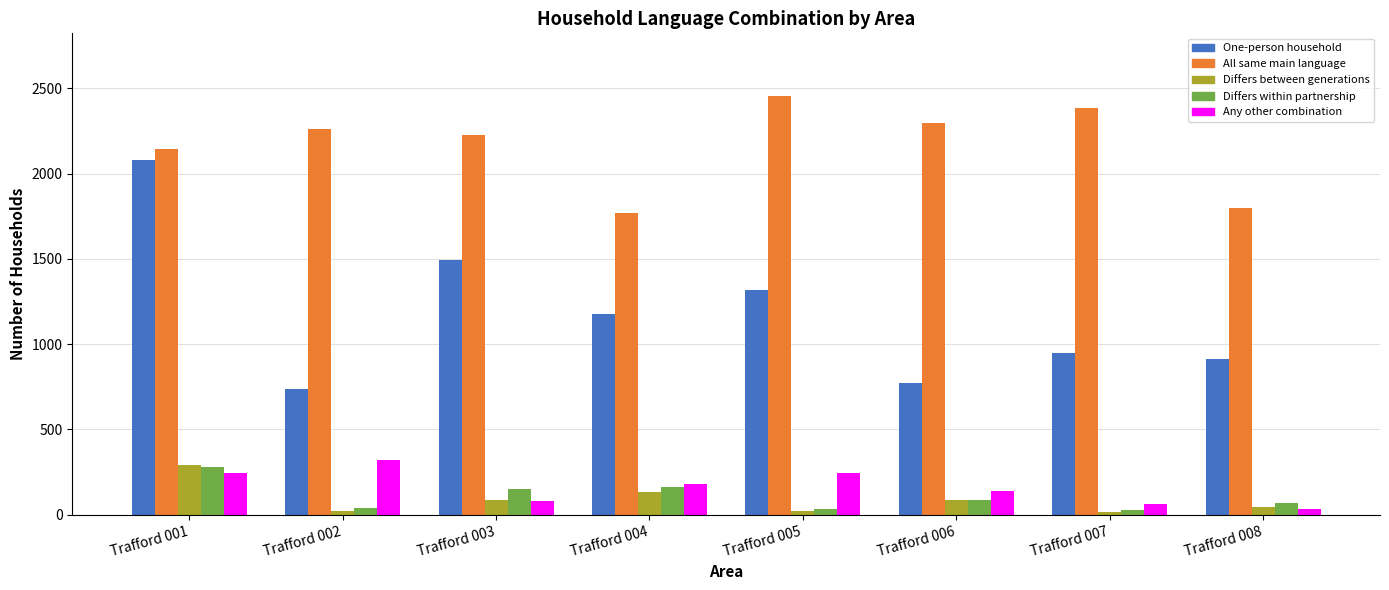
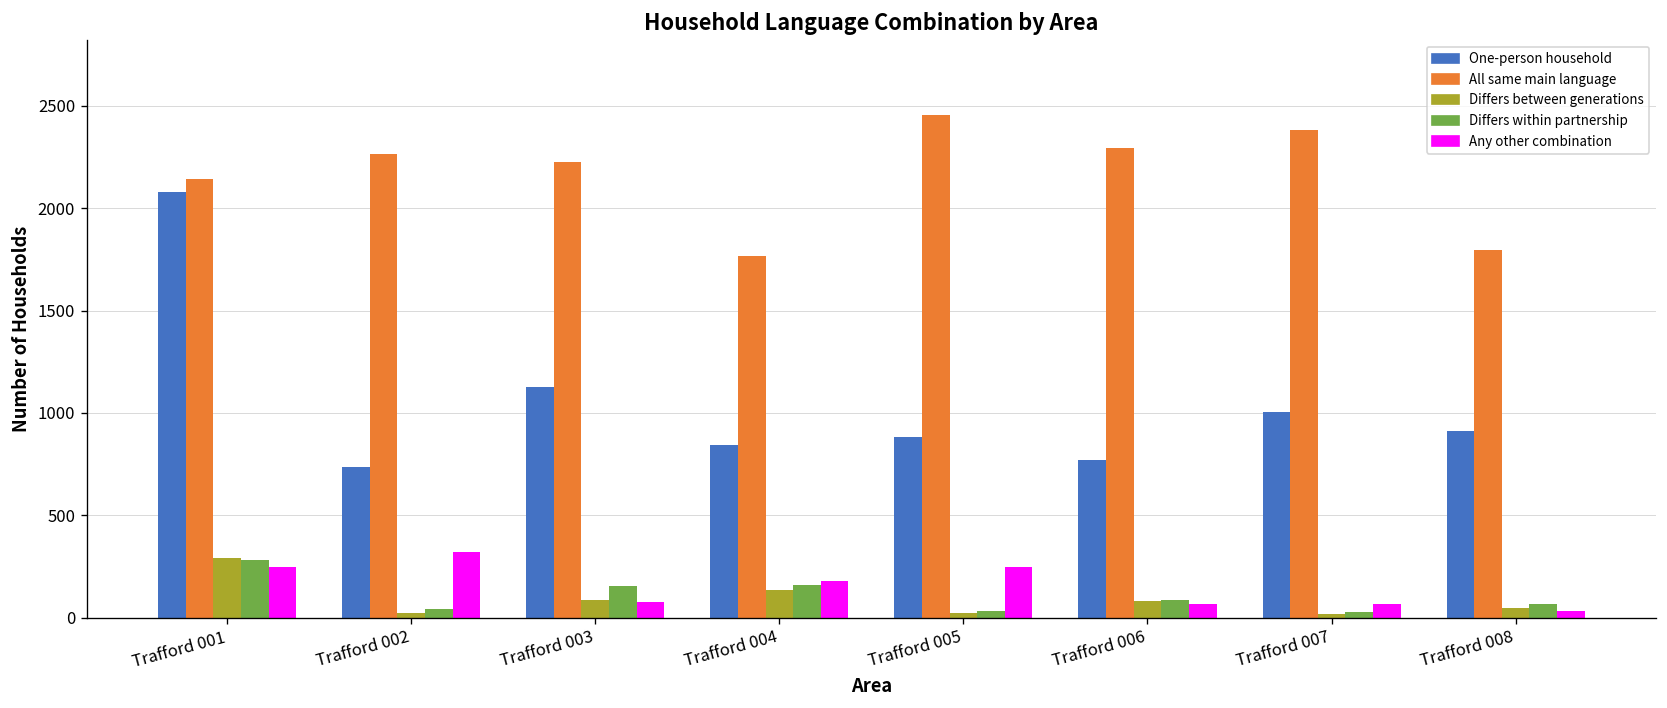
One-person household, Trafford 003: 1490 -> 1130
One-person household, Trafford 004: 1180 -> 840
One-person household, Trafford 005: 1320 -> 880
Any other combination, Trafford 006: 140 -> 70
One-person household, Trafford 007: 950 -> 1010
